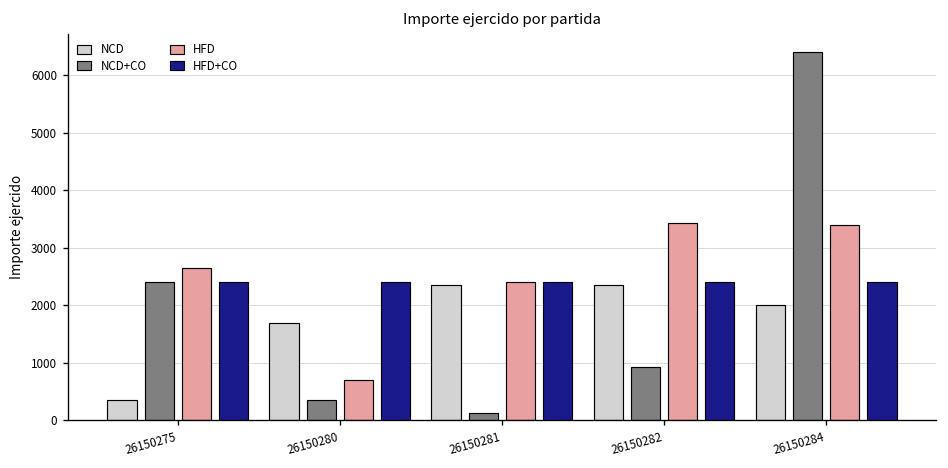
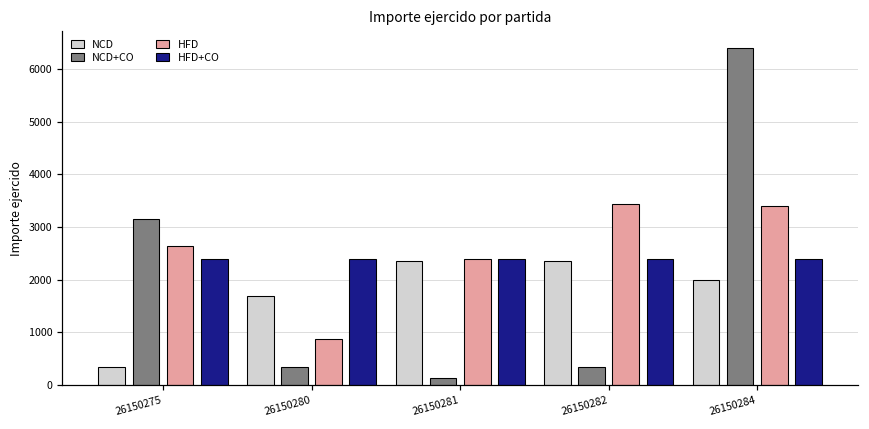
NCD+CO, 26150275: 2400 -> 3200
HFD, 26150280: 700 -> 900
NCD+CO, 26150282: 900 -> 400
